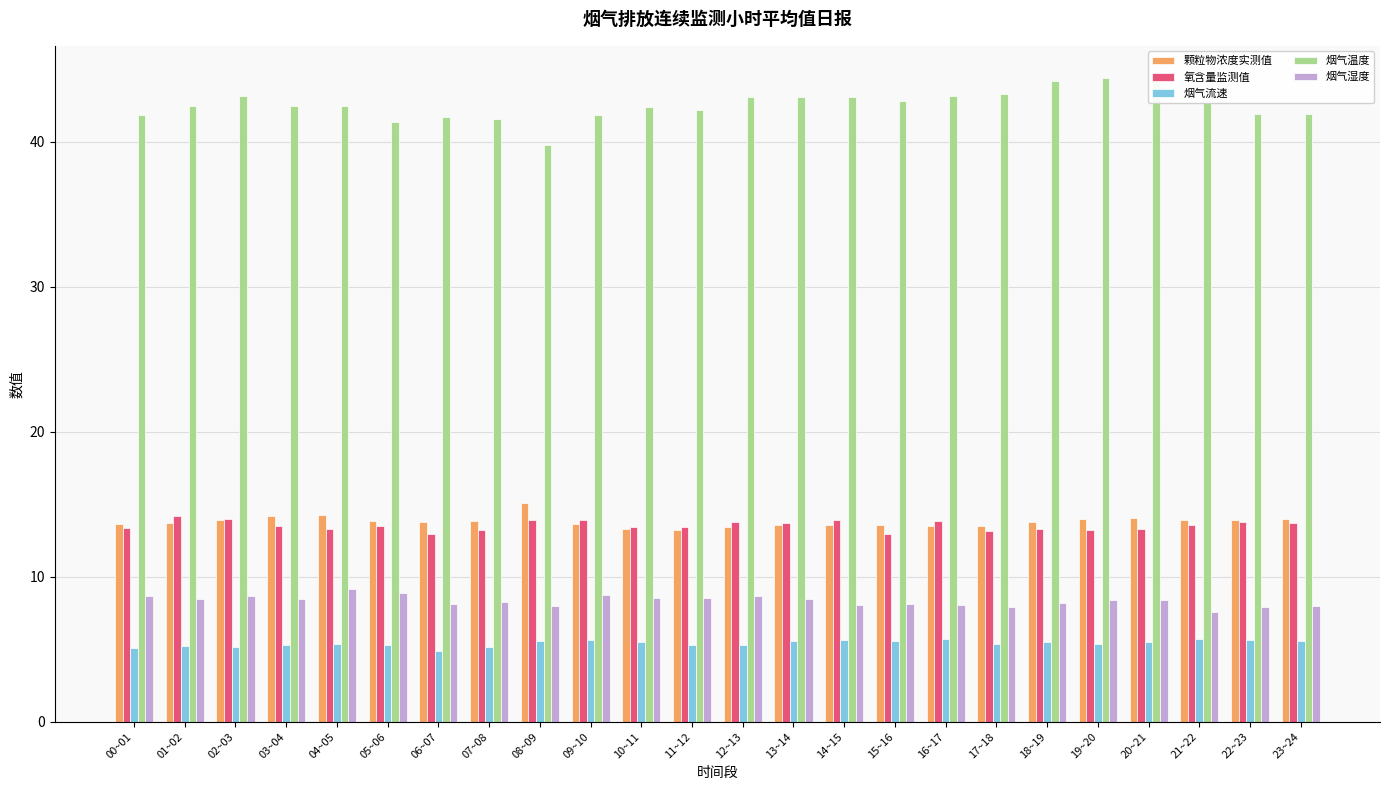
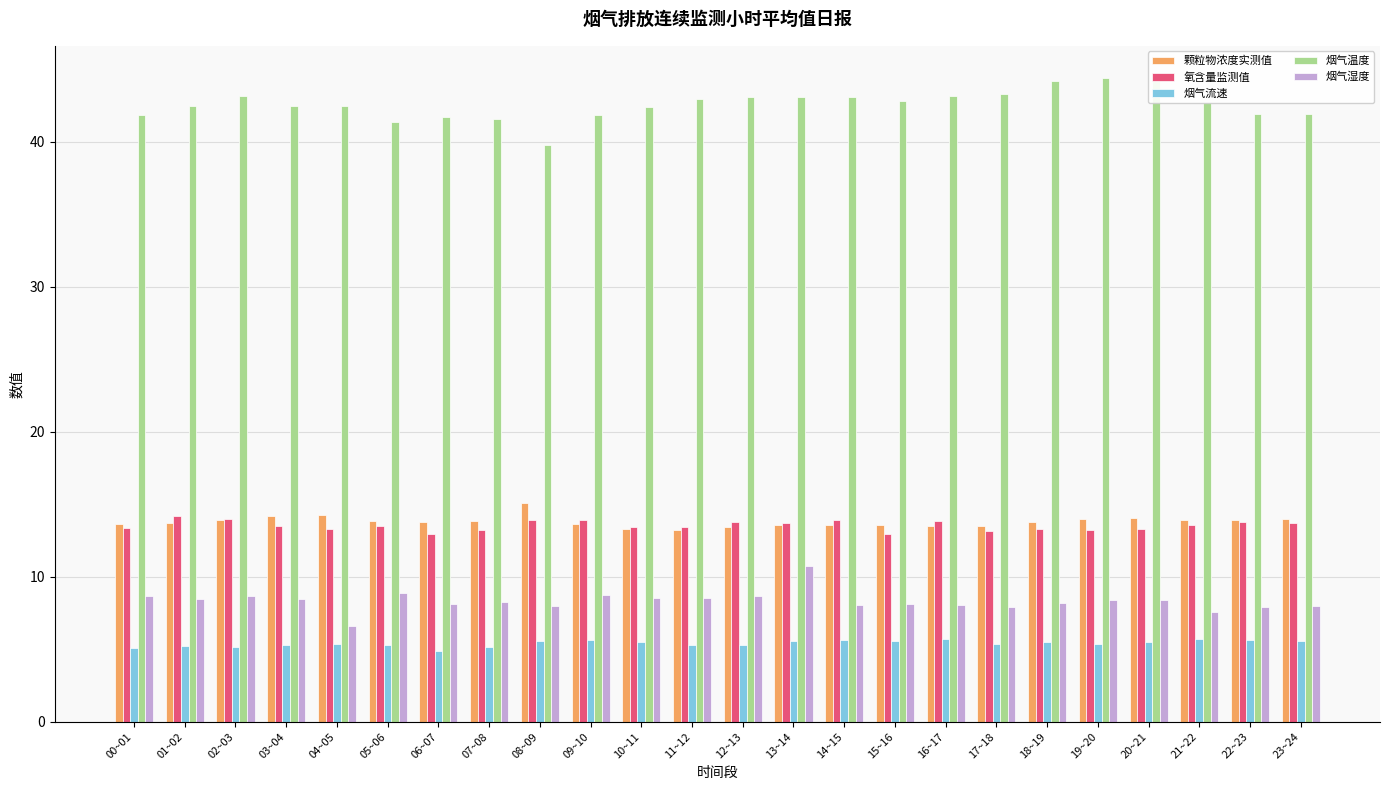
烟气湿度, 04~05: 9.2 -> 6.6
烟气温度, 11~12: 42.2 -> 42.9
烟气湿度, 13~14: 8.4 -> 10.8
